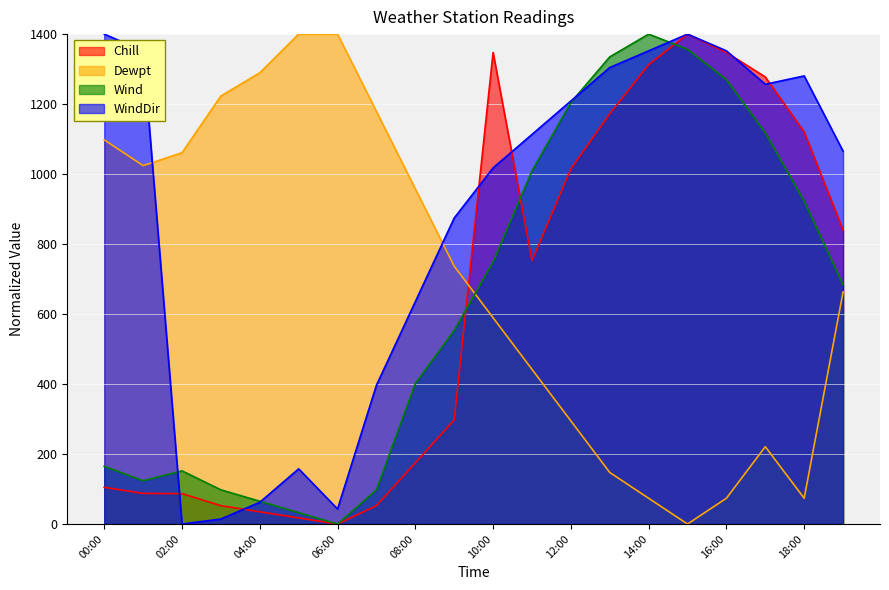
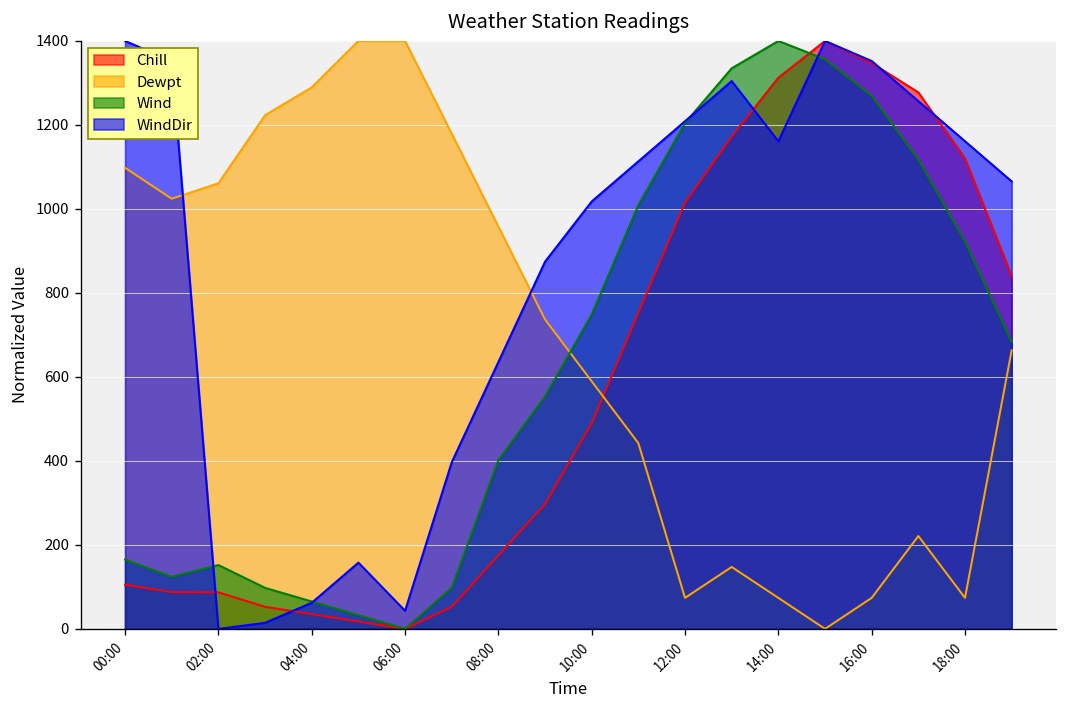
Chill, 10:00: 1350 -> 490
Dewpt, 12:00: 290 -> 70
WindDir, 14:00: 1350 -> 1160
WindDir, 18:00: 1280 -> 1160
